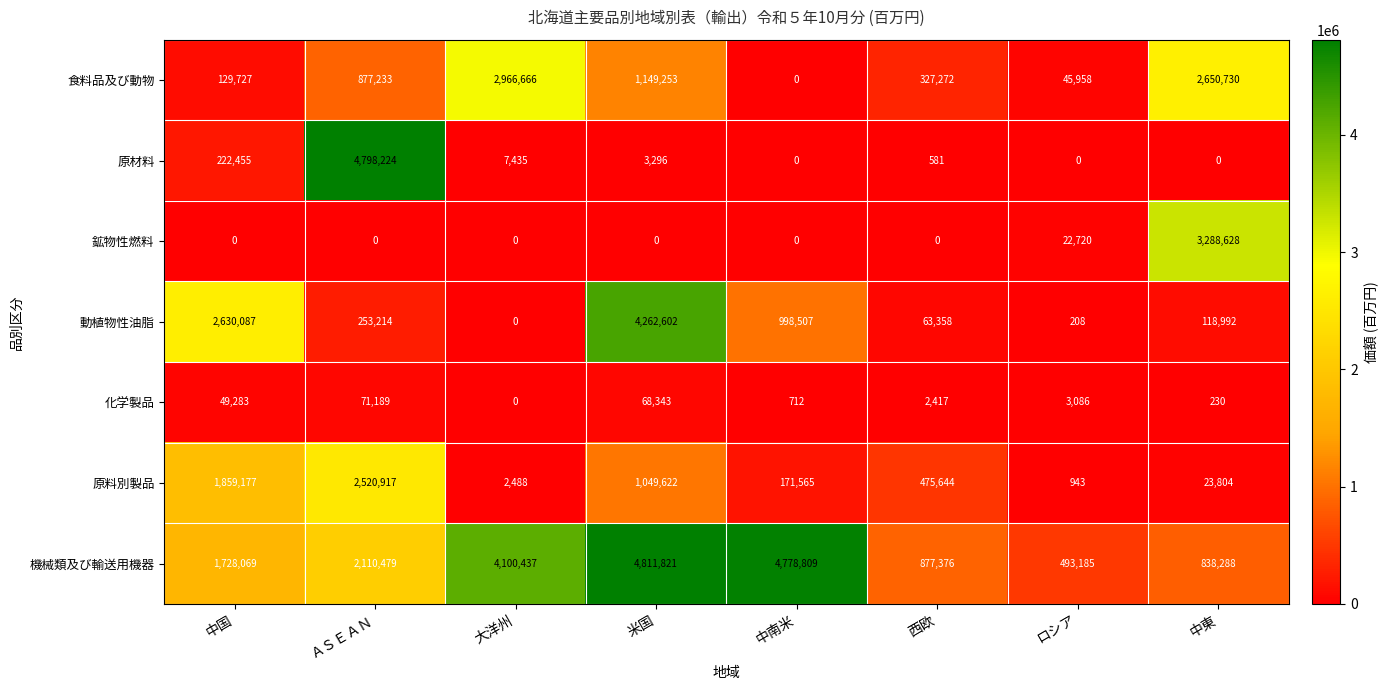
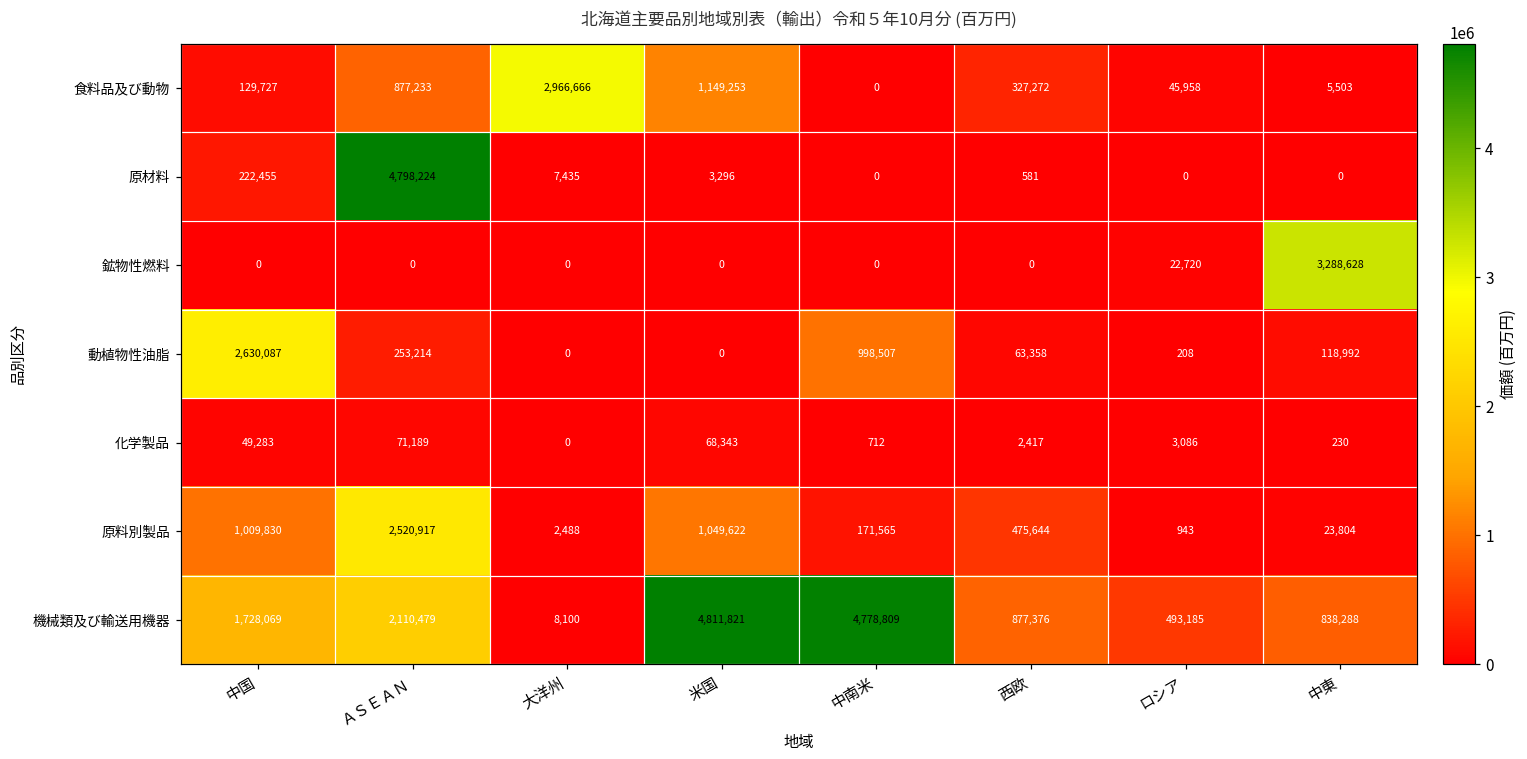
食料品及び動物, 中東: 2,650,730 -> 5,503
動植物性油脂, 米国: 4,262,602 -> 0
原料別製品, 中国: 1,859,177 -> 1,009,830
機械類及び輸送用機器, 大洋州: 4,100,437 -> 8,100
